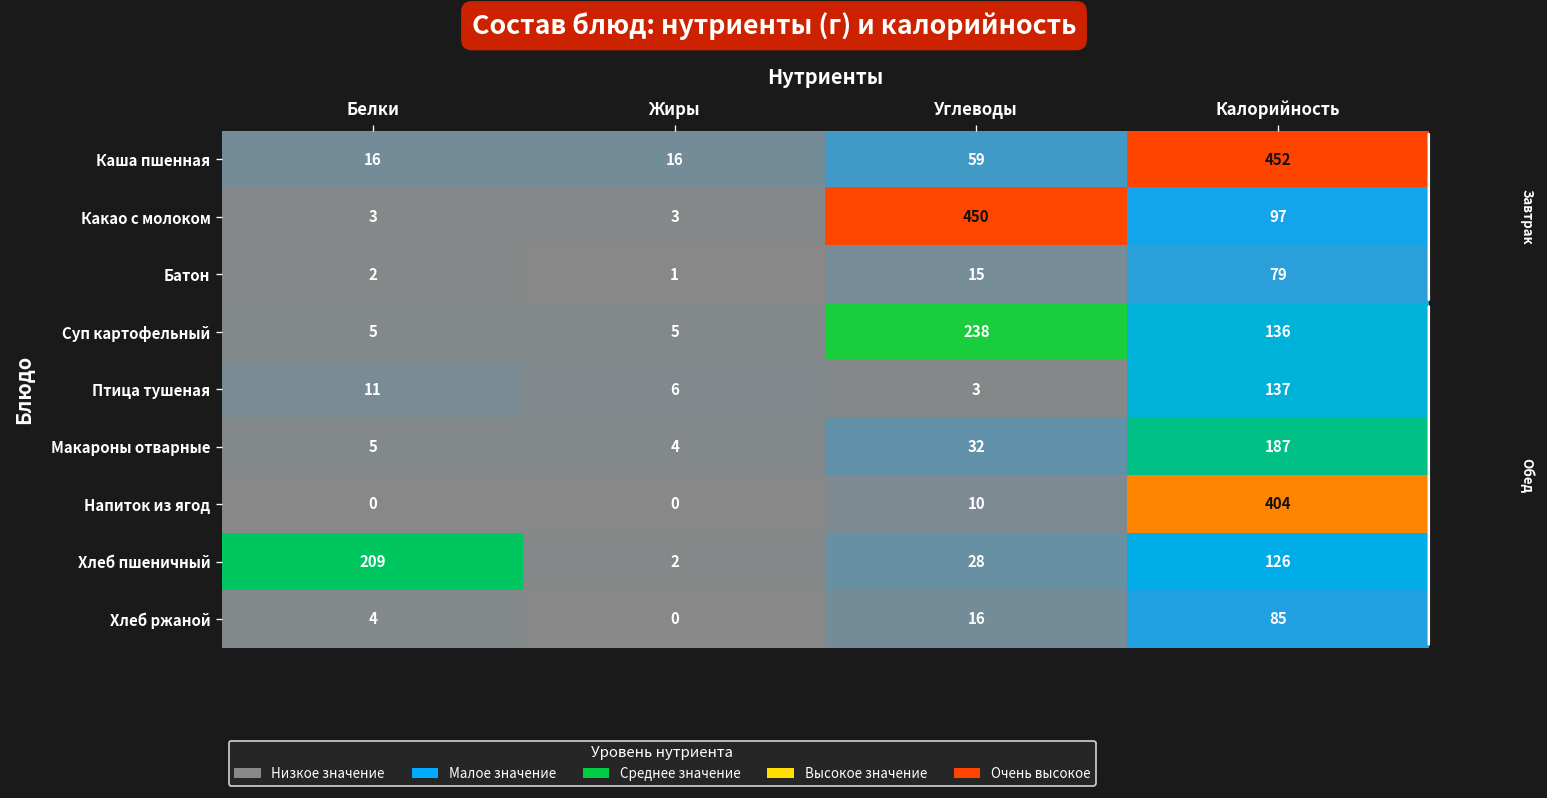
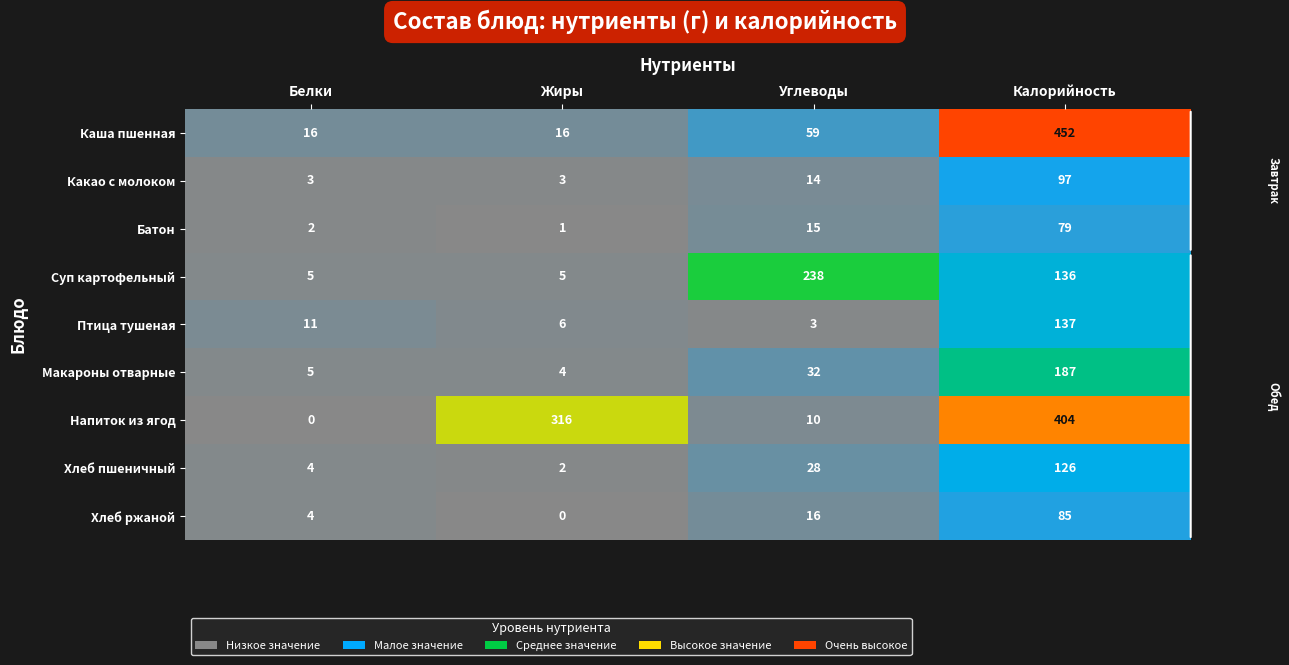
Какао с молоком, Углеводы: 450 -> 14
Напиток из ягод, Жиры: 0 -> 316
Хлеб пшеничный, Белки: 209 -> 4
